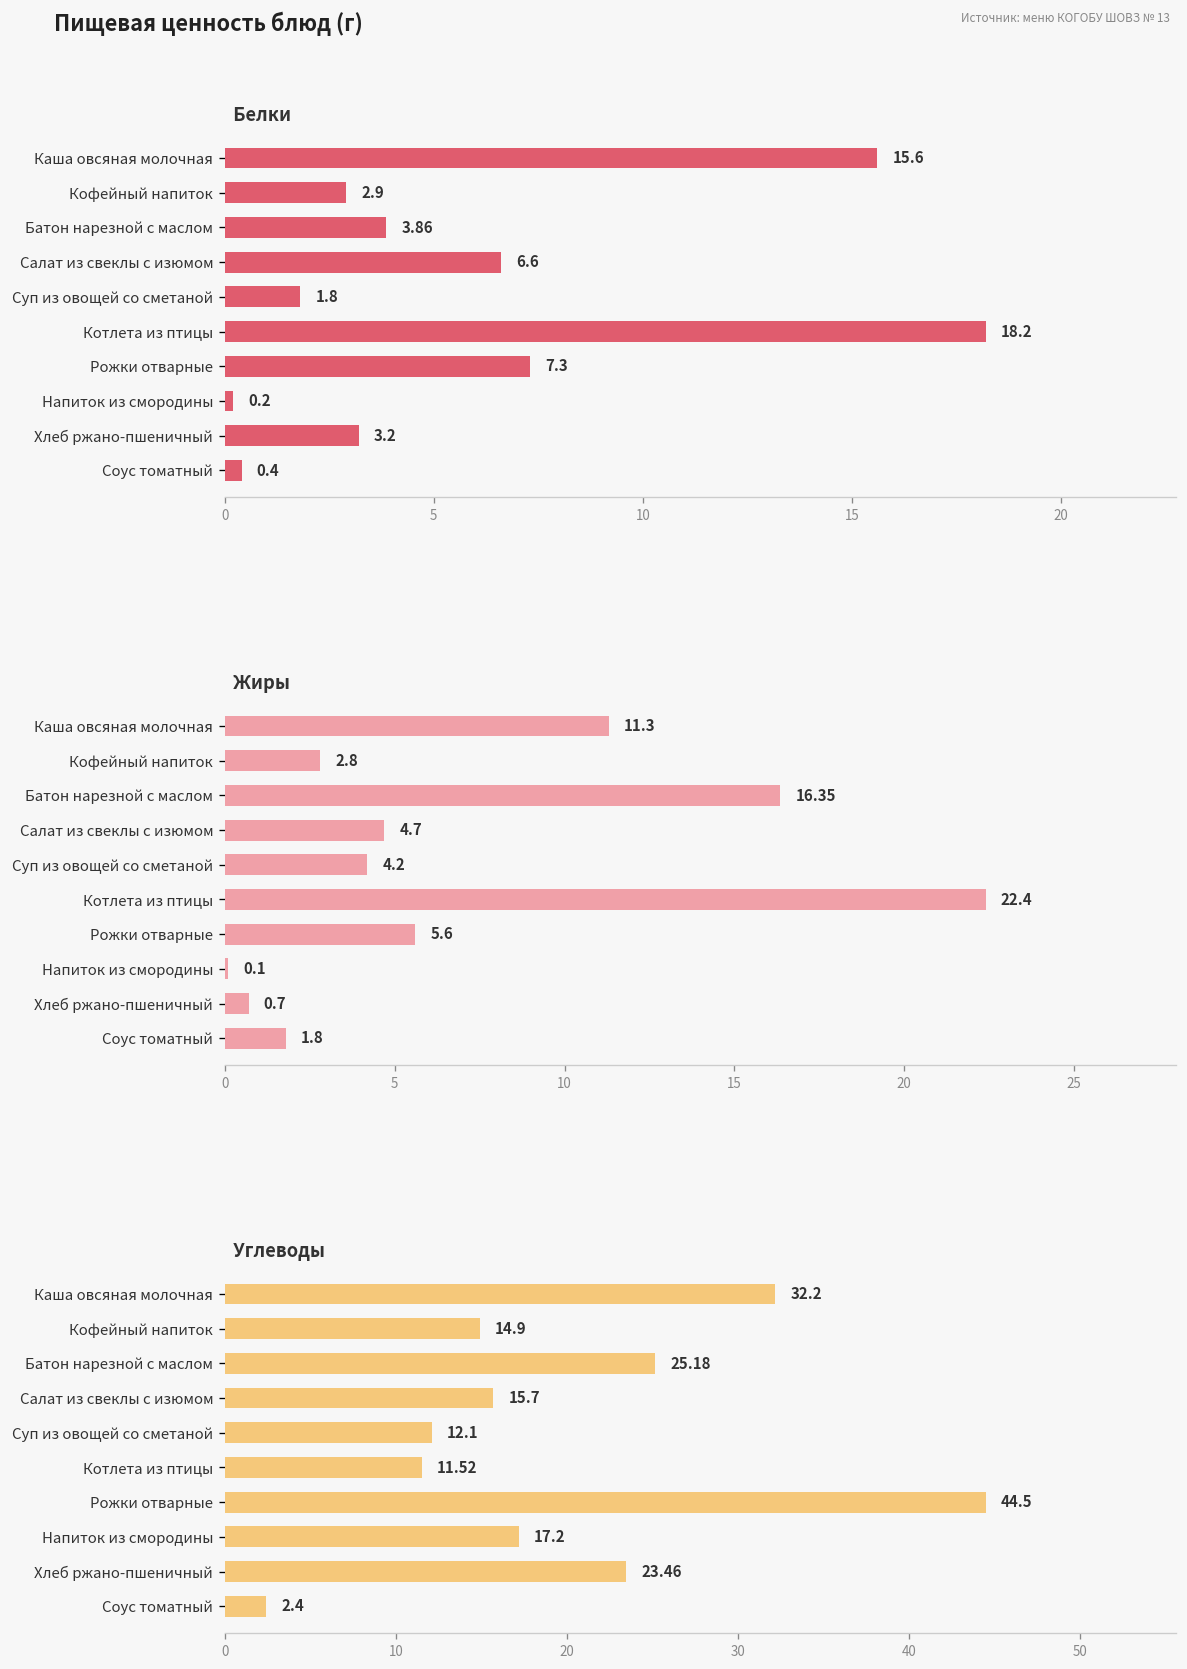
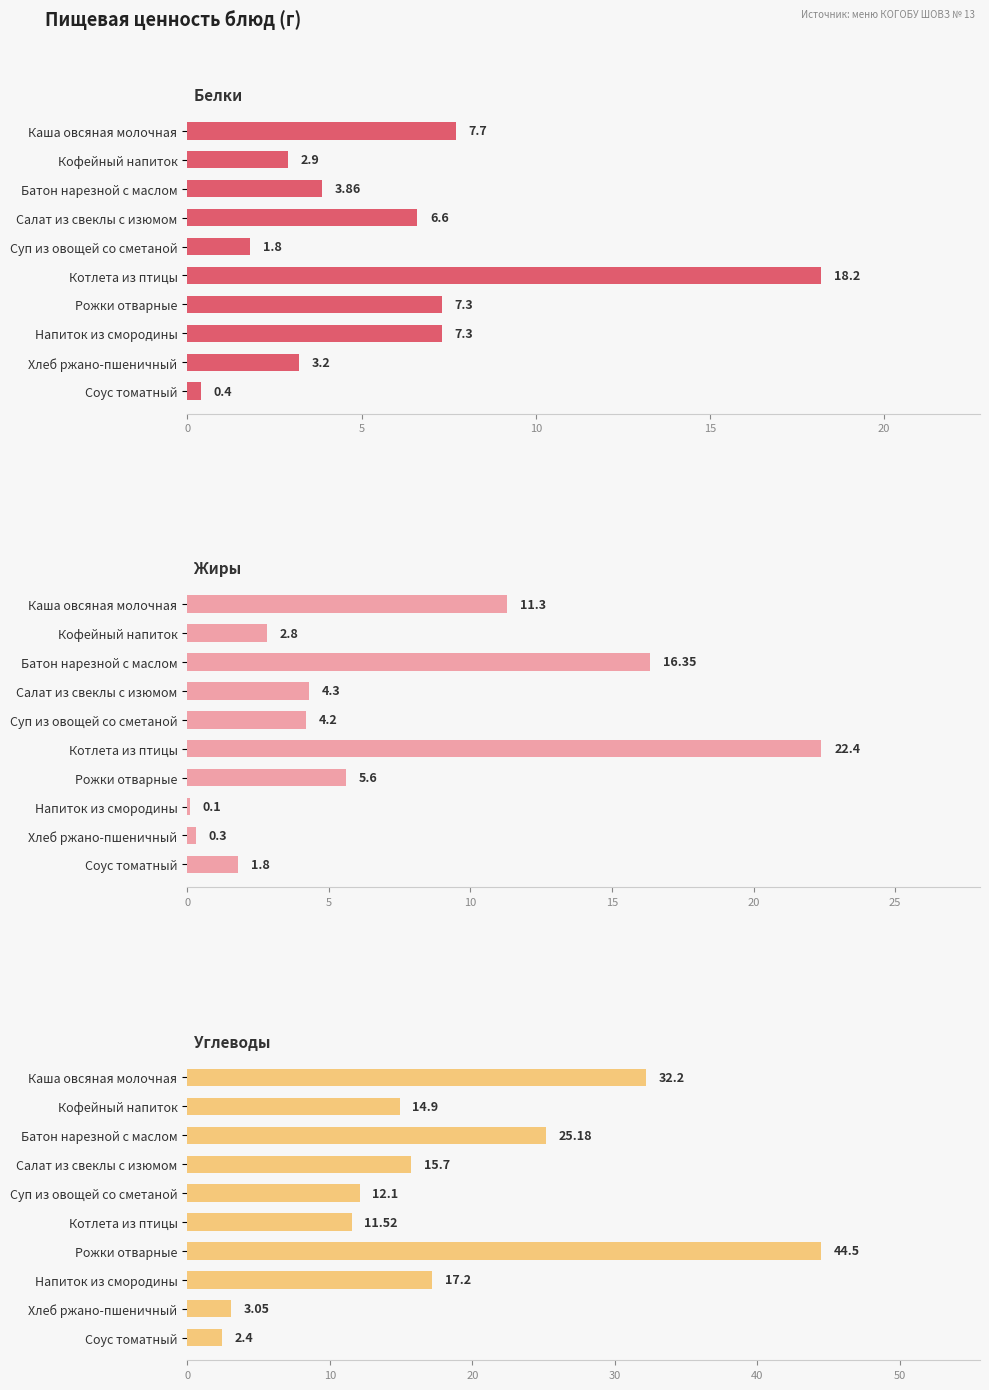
Белки, Каша овсяная молочная: 15.6 -> 7.7
Белки, Напиток из смородины: 0.2 -> 7.3
Жиры, Салат из свеклы с изюмом: 4.7 -> 4.3
Жиры, Хлеб ржано-пшеничный: 0.7 -> 0.3
Углеводы, Хлеб ржано-пшеничный: 23.46 -> 3.05
